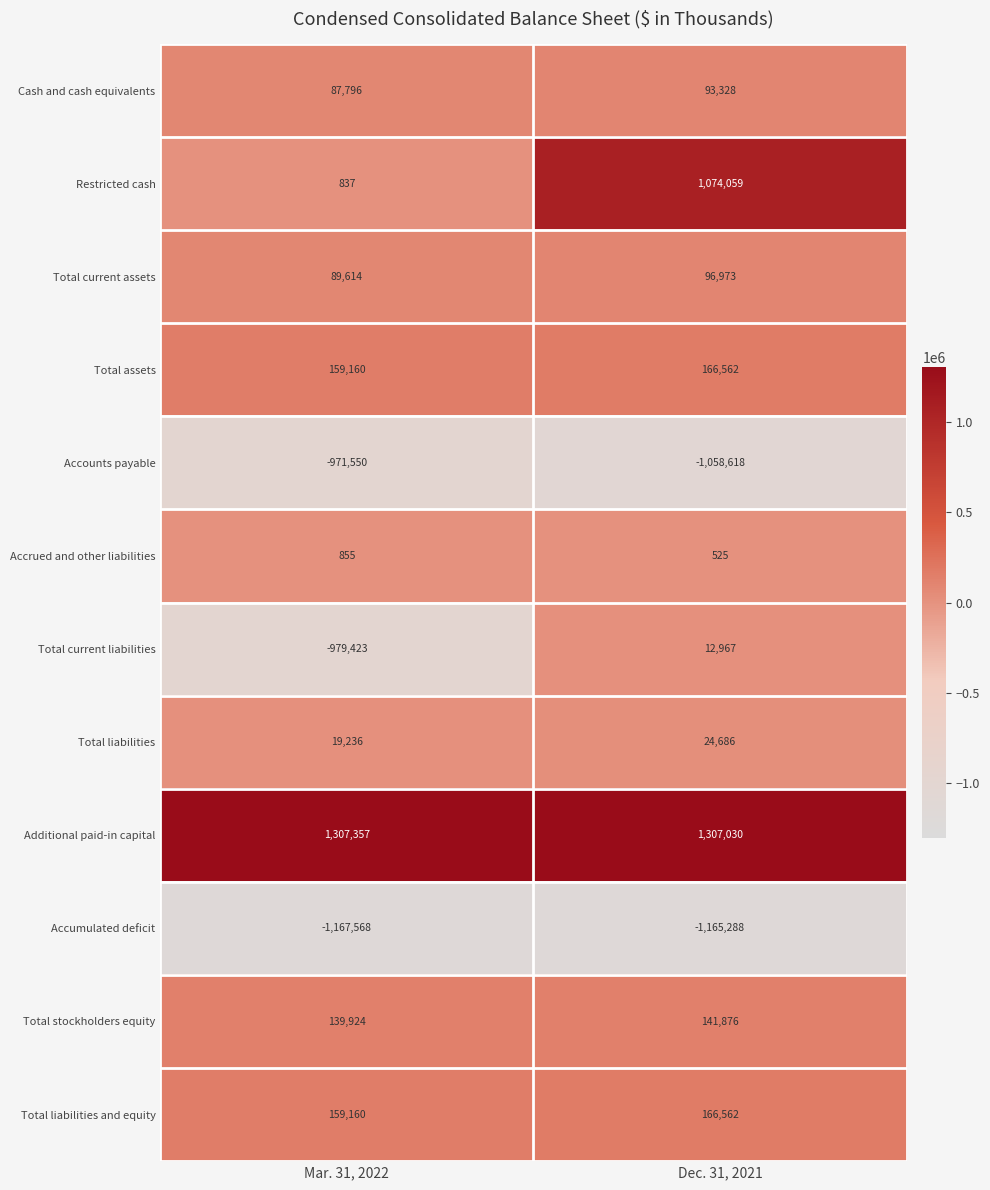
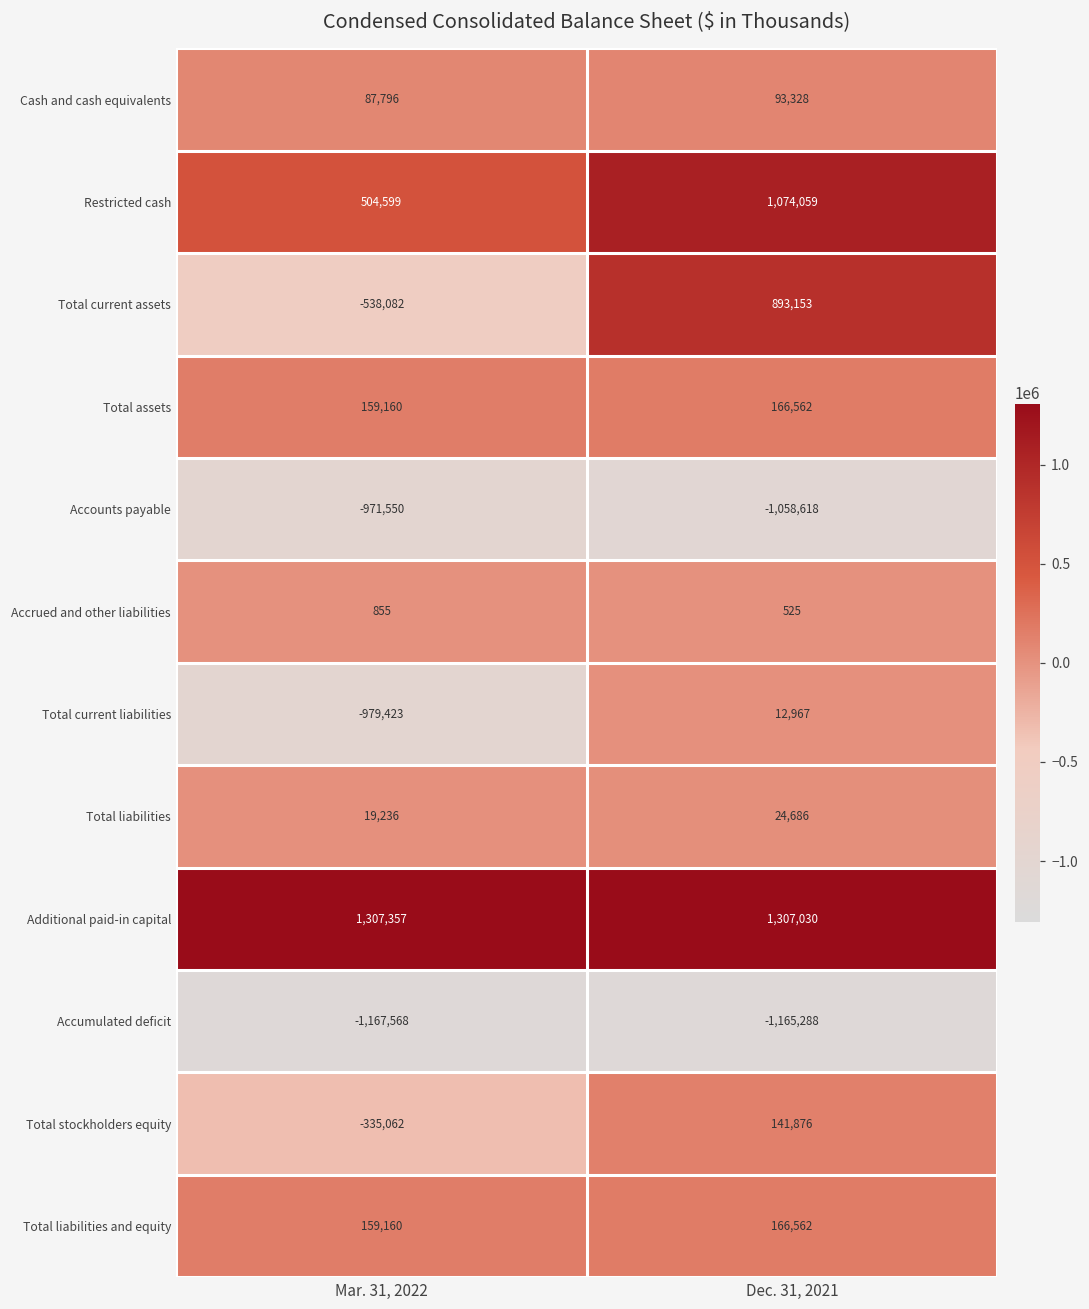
Restricted cash, Mar. 31, 2022: 837 -> 504,599
Total current assets, Mar. 31, 2022: 89,614 -> -538,082
Total current assets, Dec. 31, 2021: 96,973 -> 893,153
Total stockholders equity, Mar. 31, 2022: 139,924 -> -335,062
